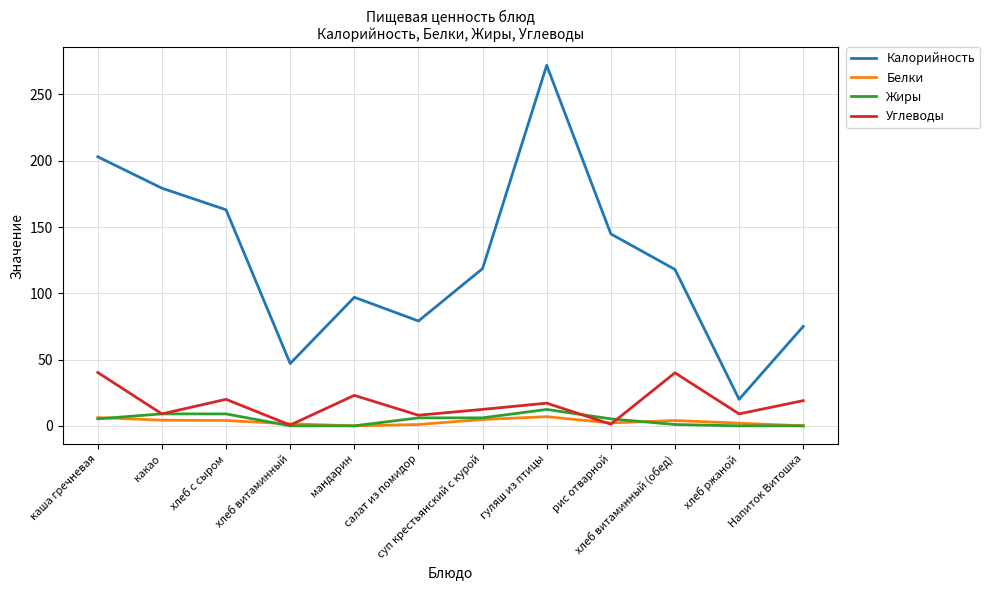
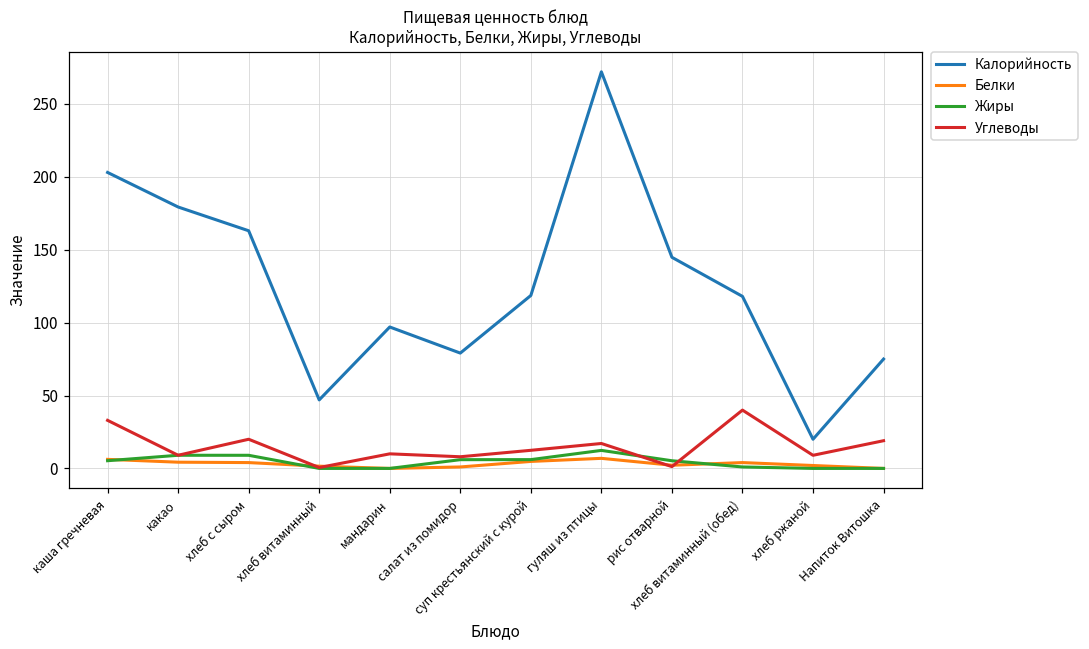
Углеводы, каша гречневая: 40 -> 33
Углеводы, мандарин: 23 -> 10
